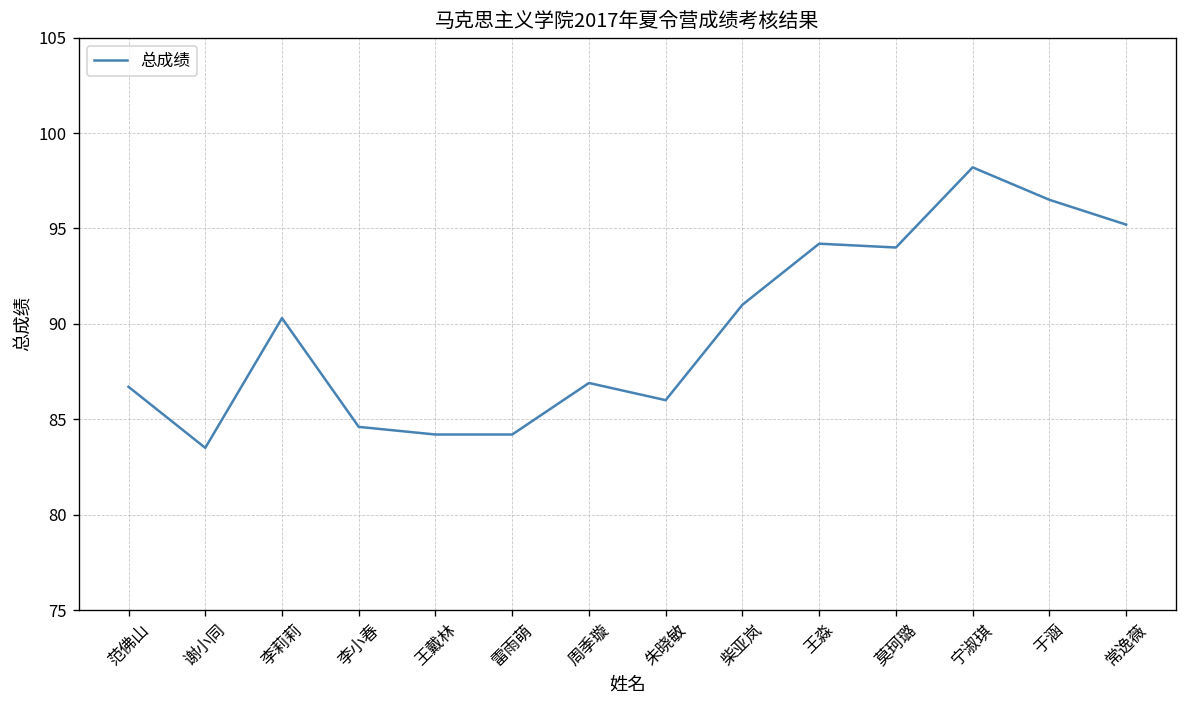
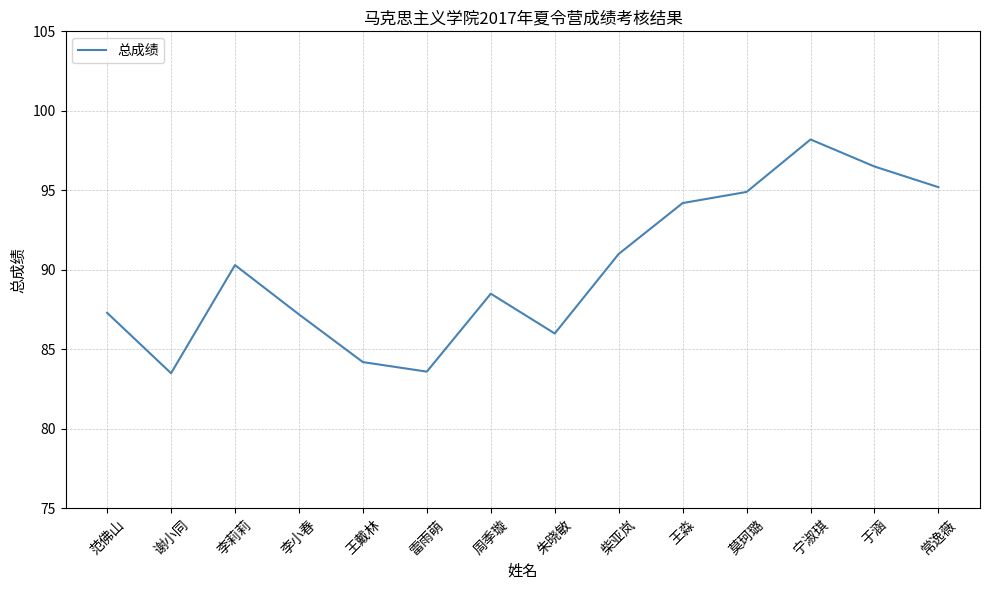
范佛山: 86.7 -> 87.3
李小春: 84.6 -> 87.2
雷雨萌: 84.2 -> 83.6
周季璇: 86.9 -> 88.5
莫珂璐: 94.0 -> 94.9
